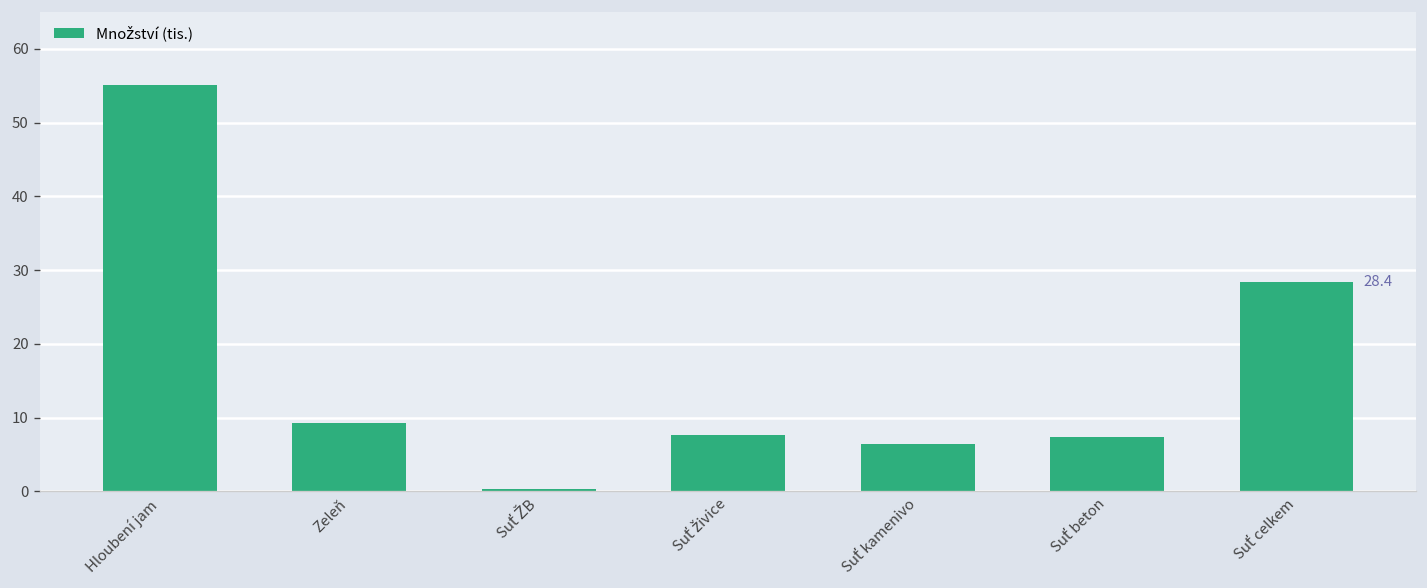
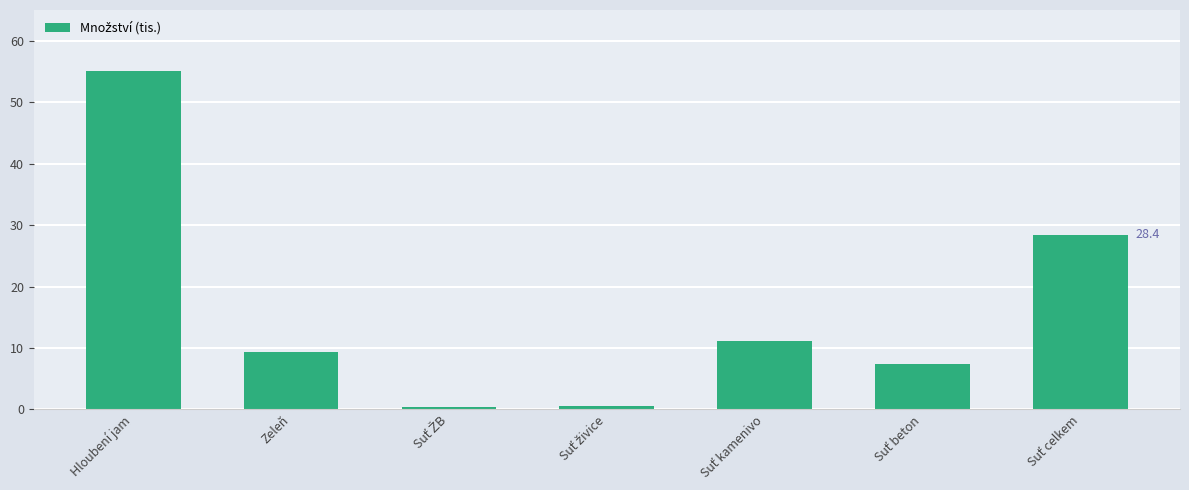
Suť živice: 8 -> 0
Suť kamenivo: 6 -> 11
